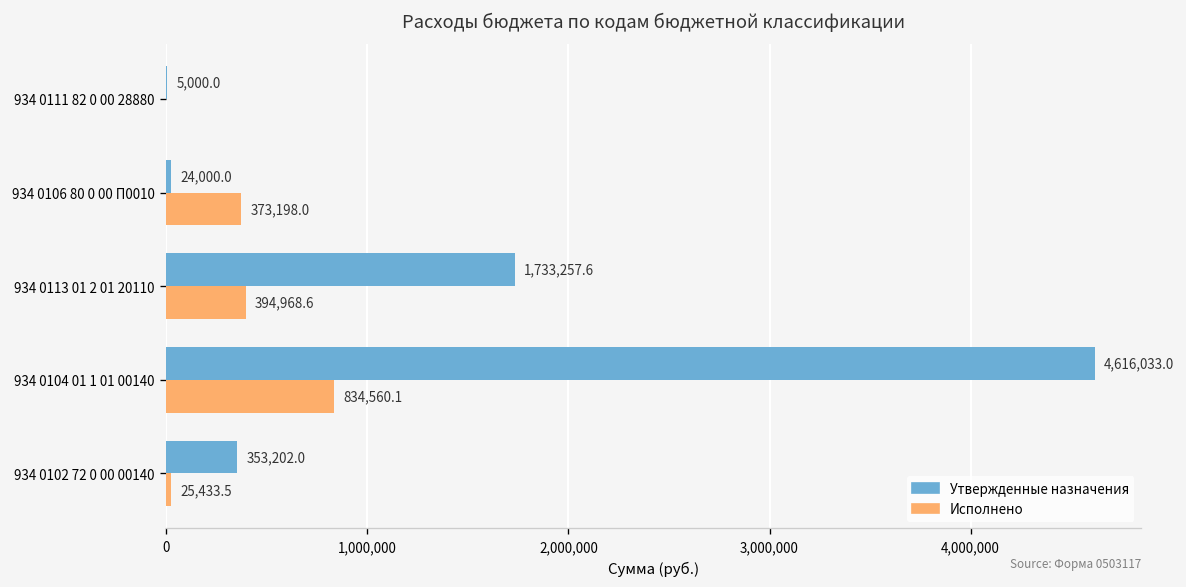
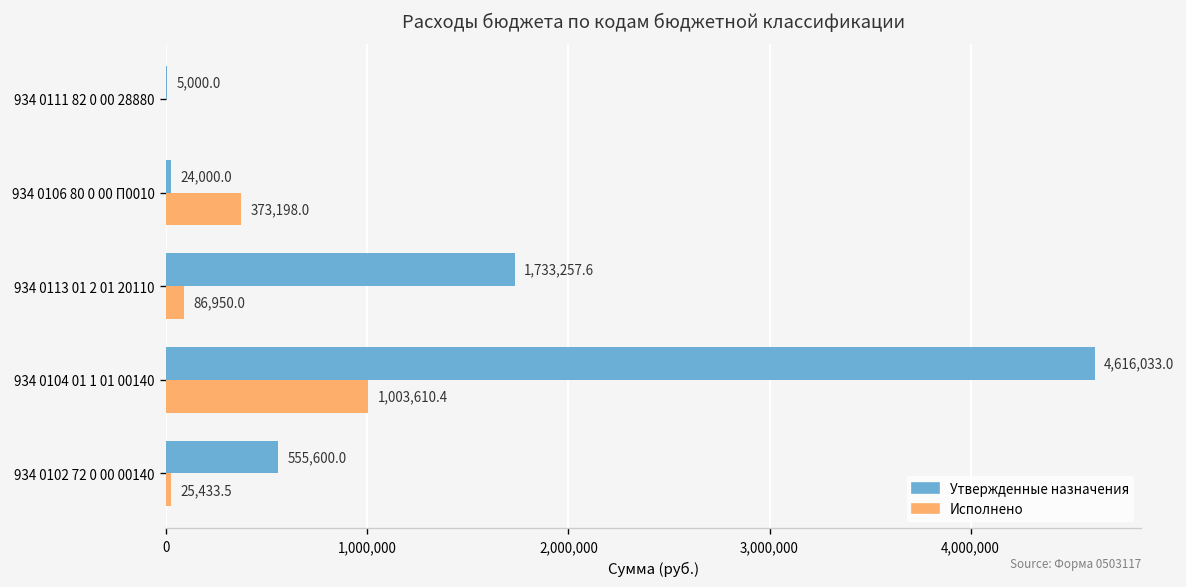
Исполнено, 934 0113 01 2 01 20110: 394,968.6 -> 86,950.0
Исполнено, 934 0104 01 1 01 00140: 834,560.1 -> 1,003,610.4
Утвержденные назначения, 934 0102 72 0 00 00140: 353,202.0 -> 555,600.0
